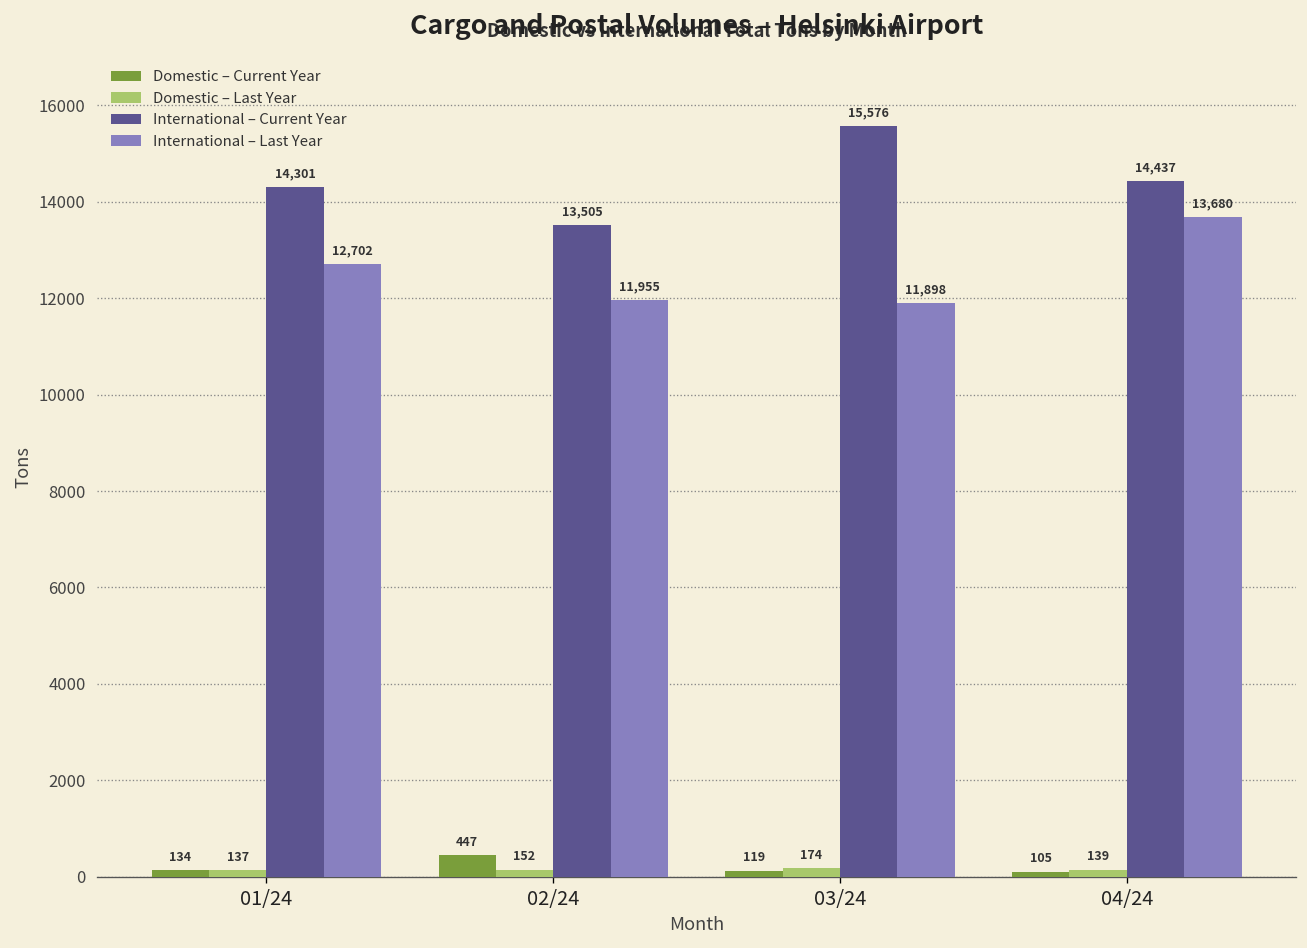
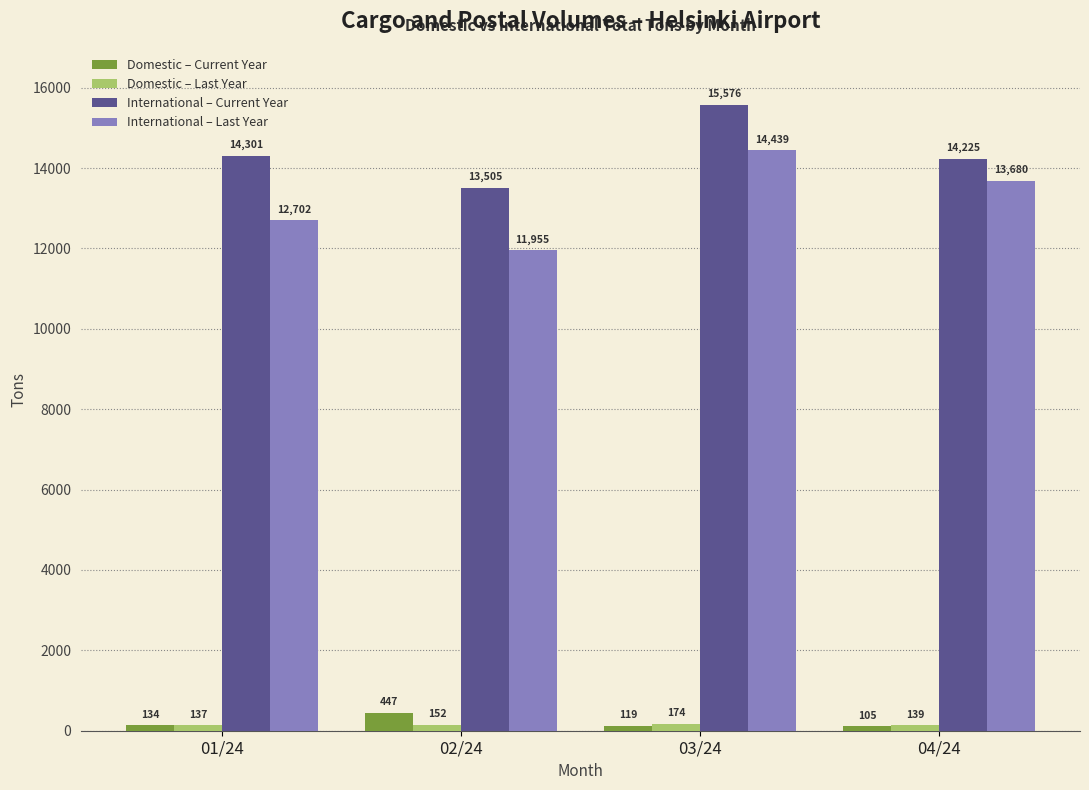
International – Last Year, 03/24: 11,898 -> 14,439
International – Current Year, 04/24: 14,437 -> 14,225
